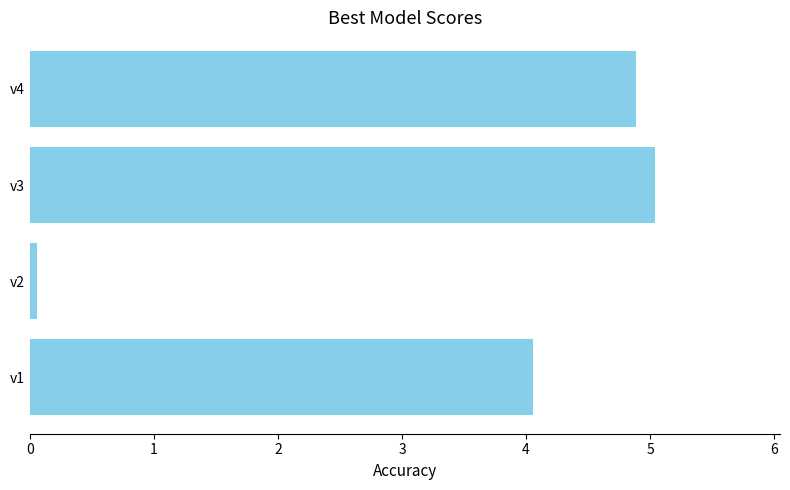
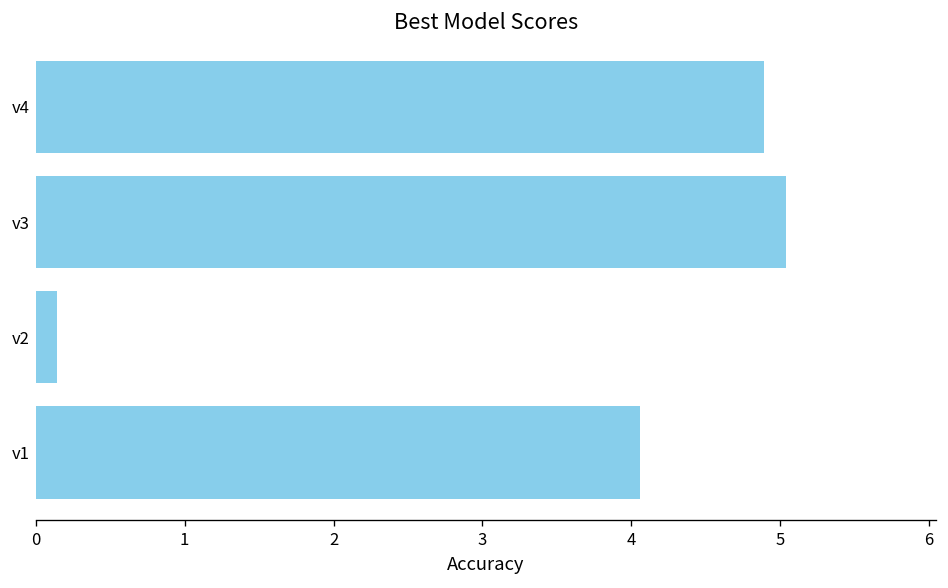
v2: 0.06 -> 0.14
